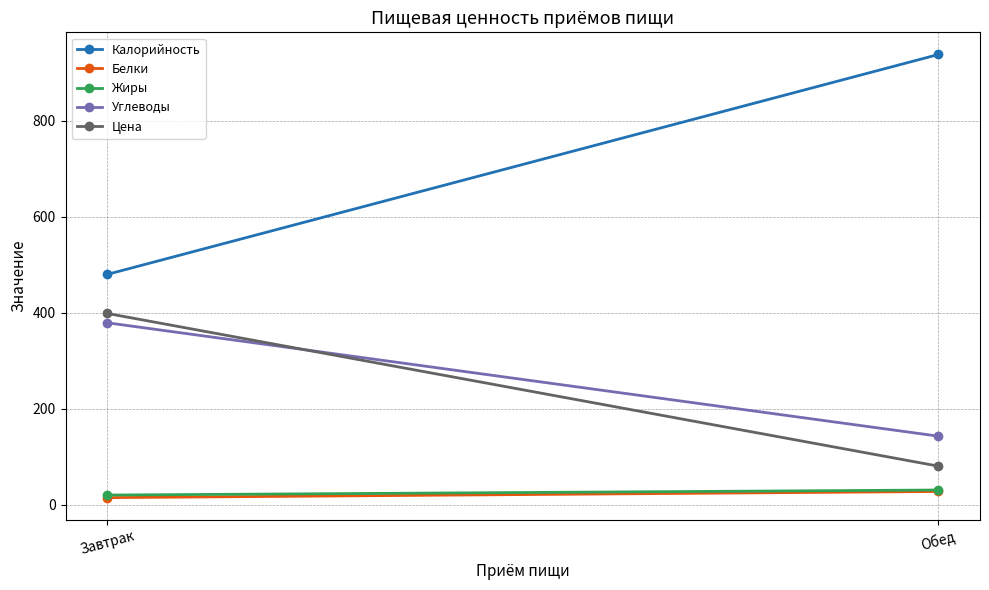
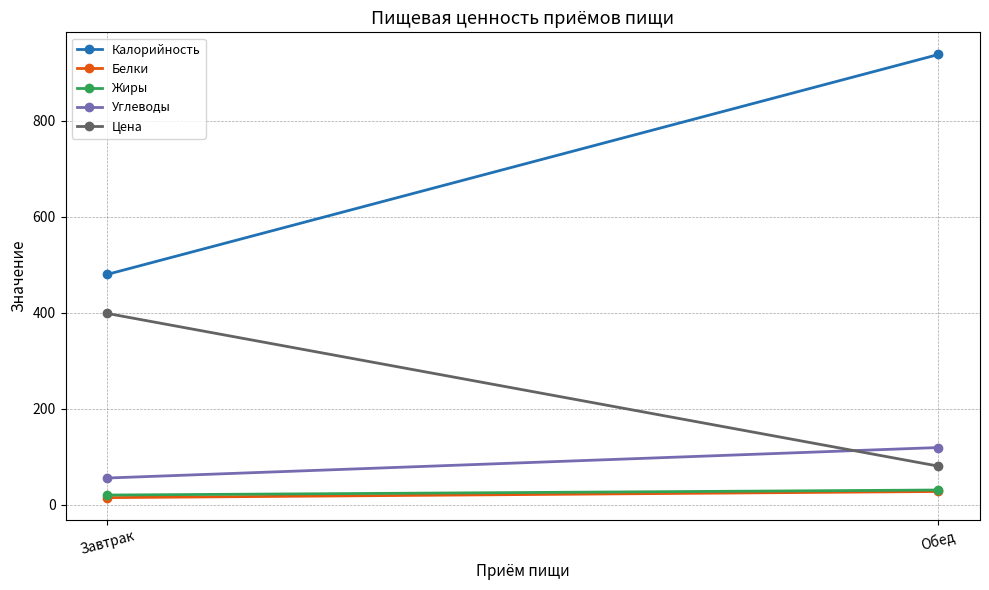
Углеводы, Завтрак: 380 -> 60
Углеводы, Обед: 140 -> 120
